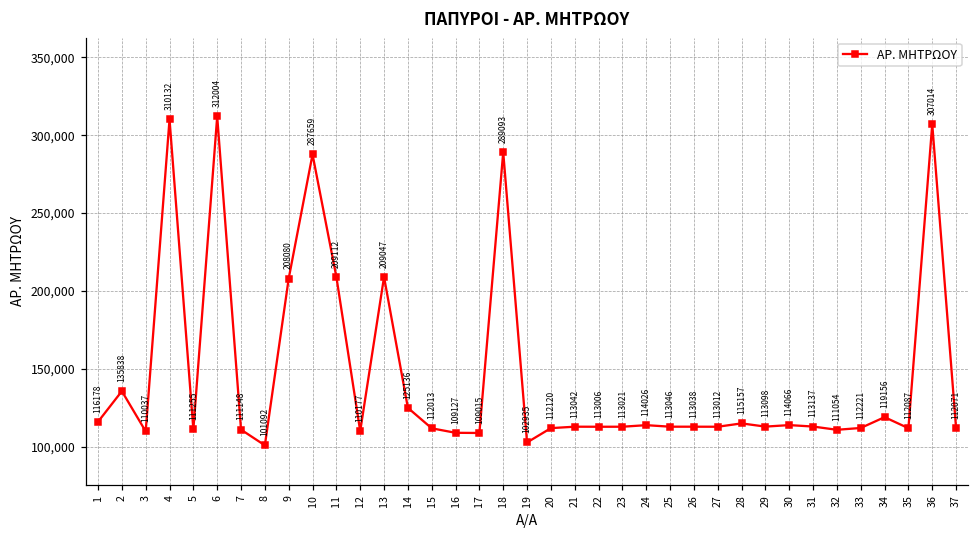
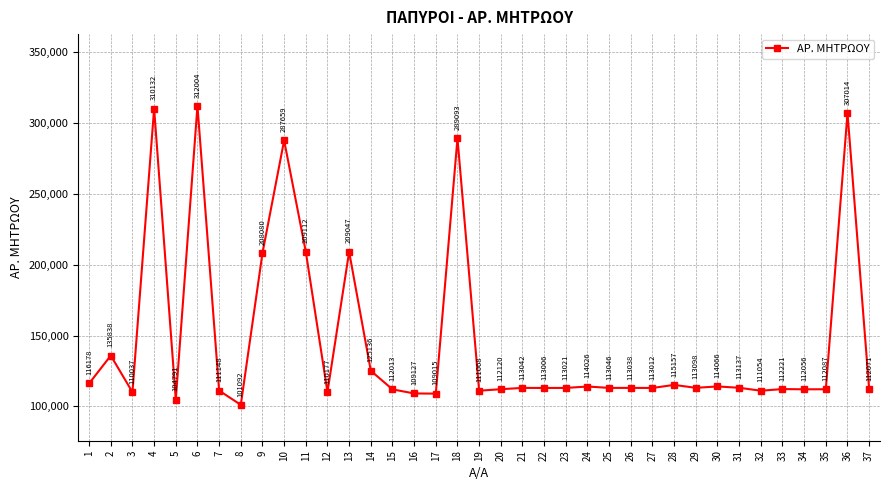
5: 111255 -> 104791
19: 102935 -> 111068
34: 119156 -> 112056
